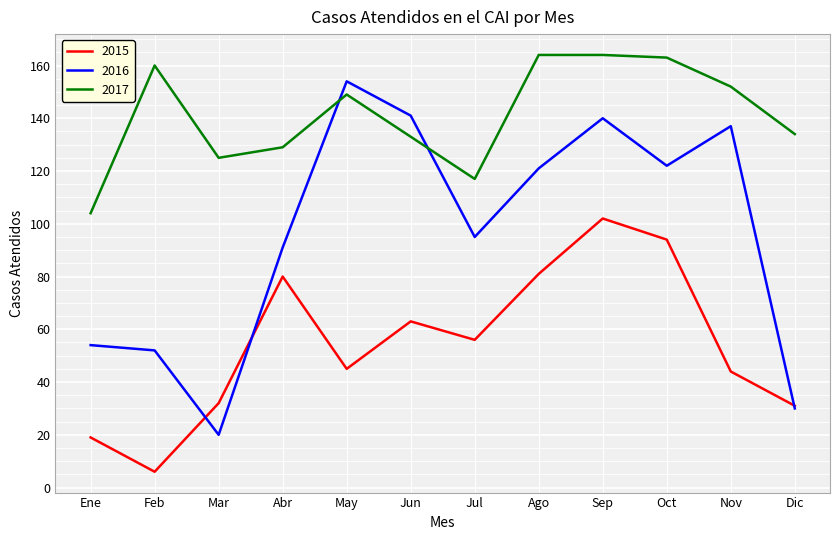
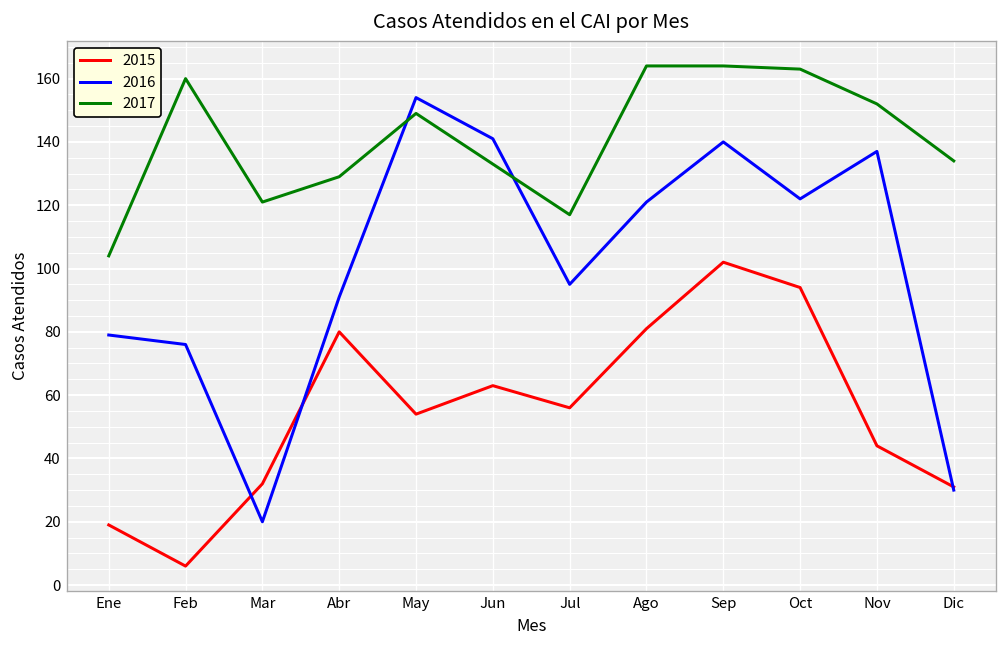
2016, Ene: 54 -> 79
2016, Feb: 52 -> 76
2017, Mar: 125 -> 121
2015, May: 45 -> 54
